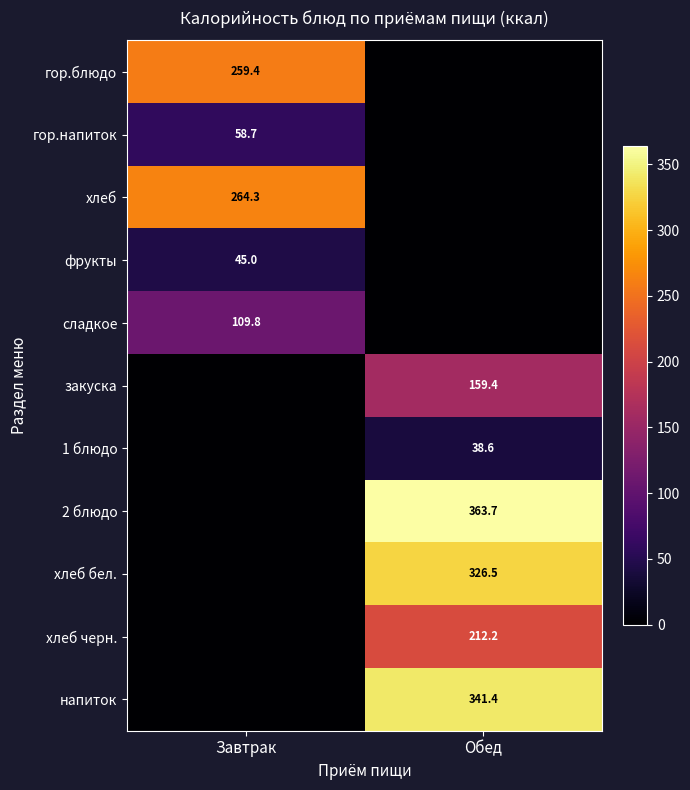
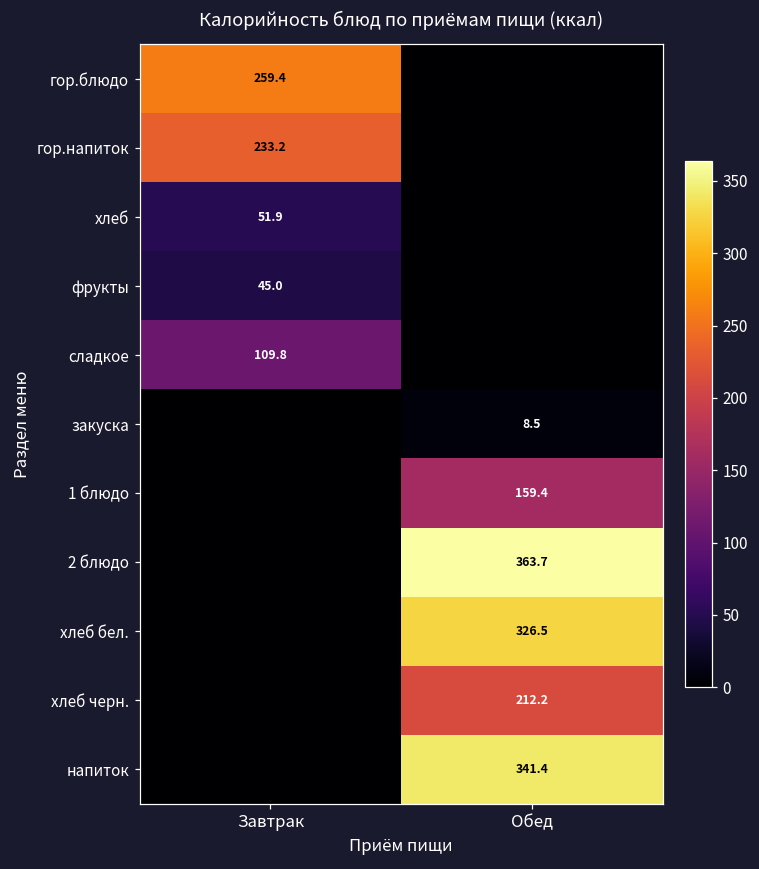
гор.напиток, Завтрак: 58.7 -> 233.2
хлеб, Завтрак: 264.3 -> 51.9
закуска, Обед: 159.4 -> 8.5
1 блюдо, Обед: 38.6 -> 159.4
